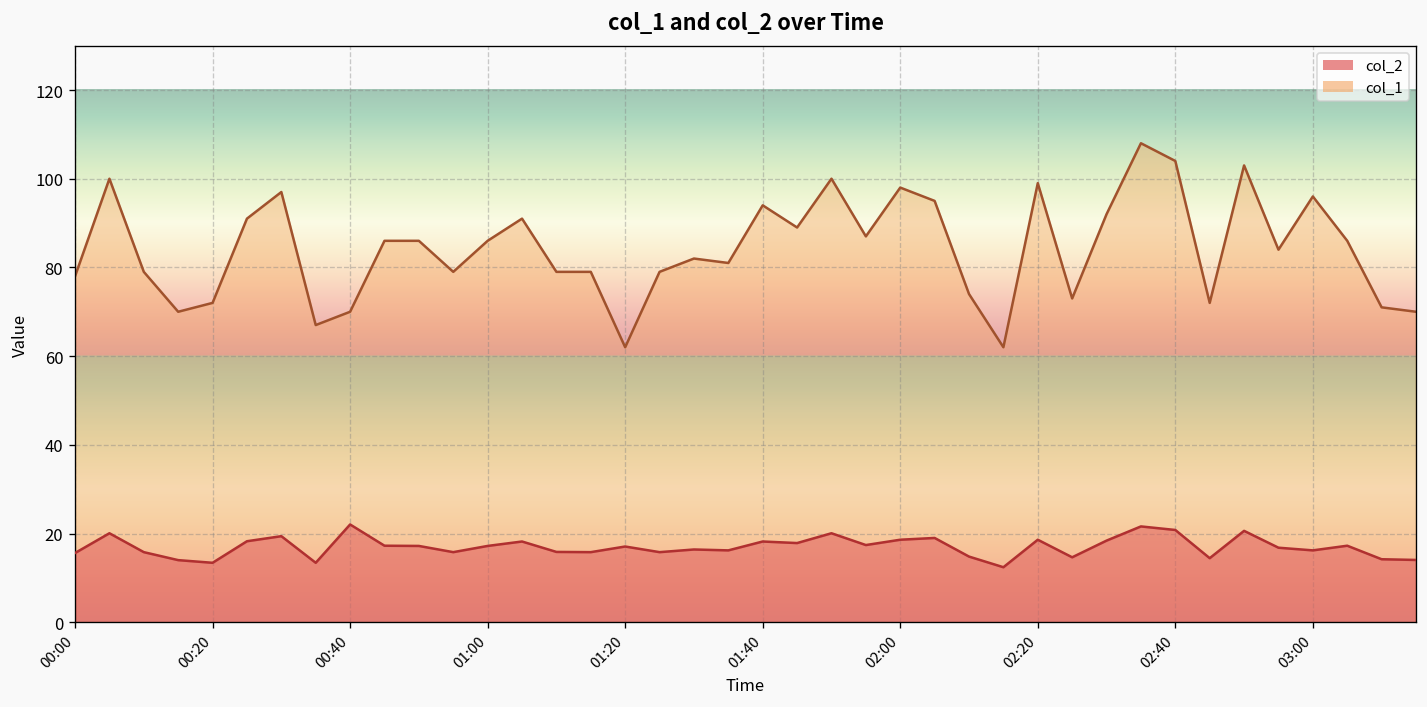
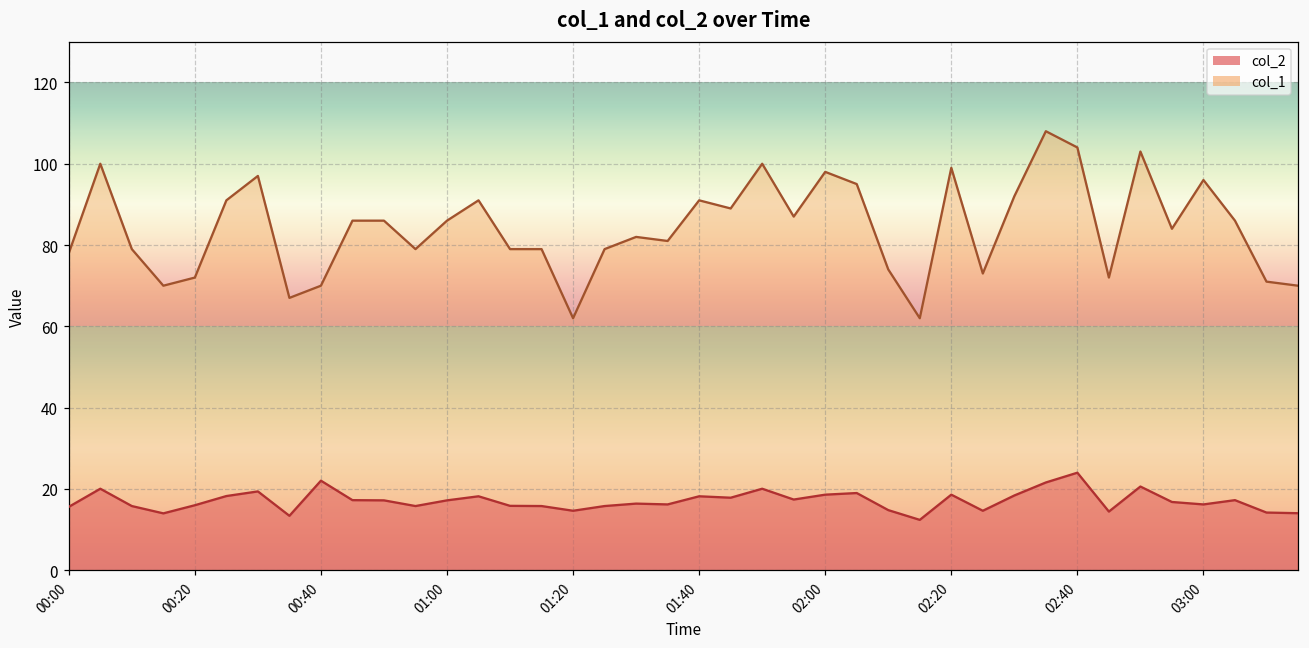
col_2, 00:20: 13 -> 16
col_2, 01:20: 17 -> 15
col_1, 01:40: 94 -> 91
col_2, 02:40: 21 -> 24
